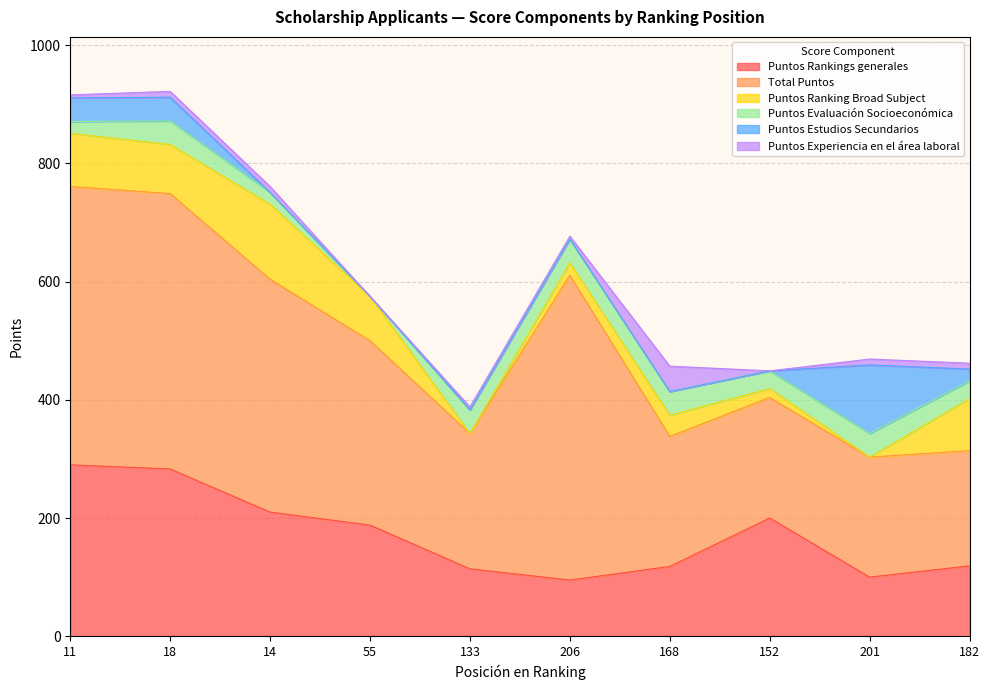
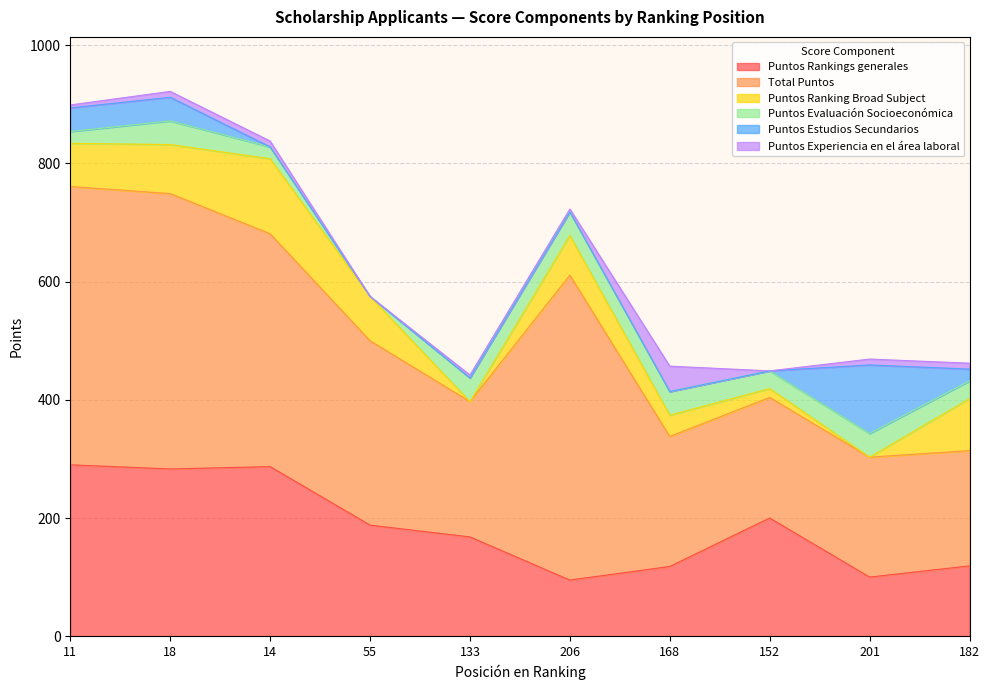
Puntos Ranking Broad Subject, 11: 90 -> 70
Puntos Rankings generales, 14: 210 -> 290
Puntos Rankings generales, 133: 110 -> 170
Puntos Ranking Broad Subject, 206: 20 -> 70
